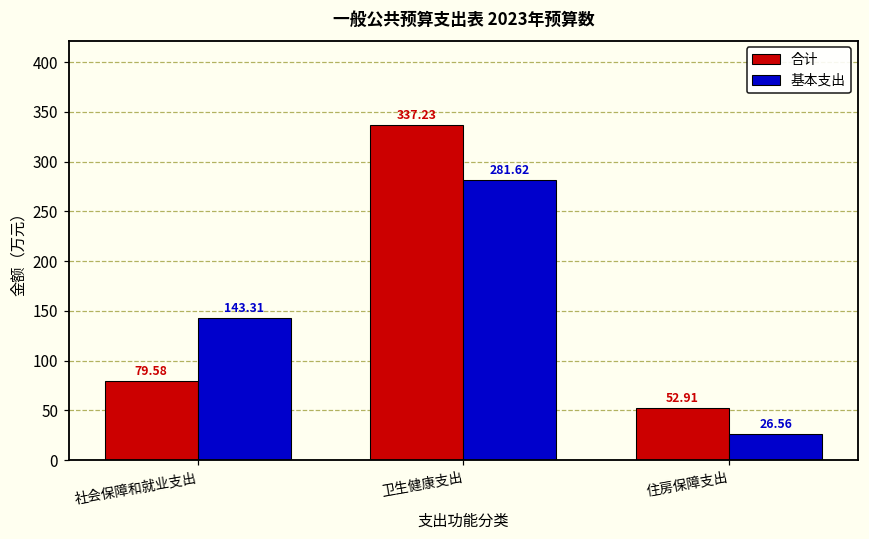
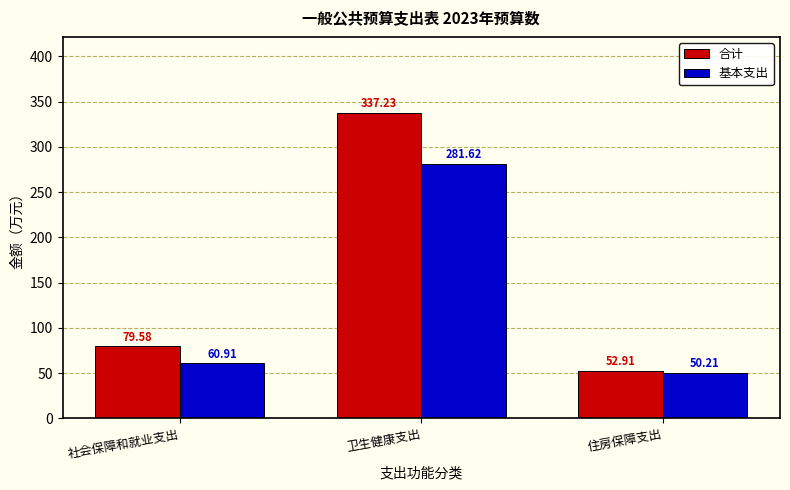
基本支出, 社会保障和就业支出: 143.31 -> 60.91
基本支出, 住房保障支出: 26.56 -> 50.21
